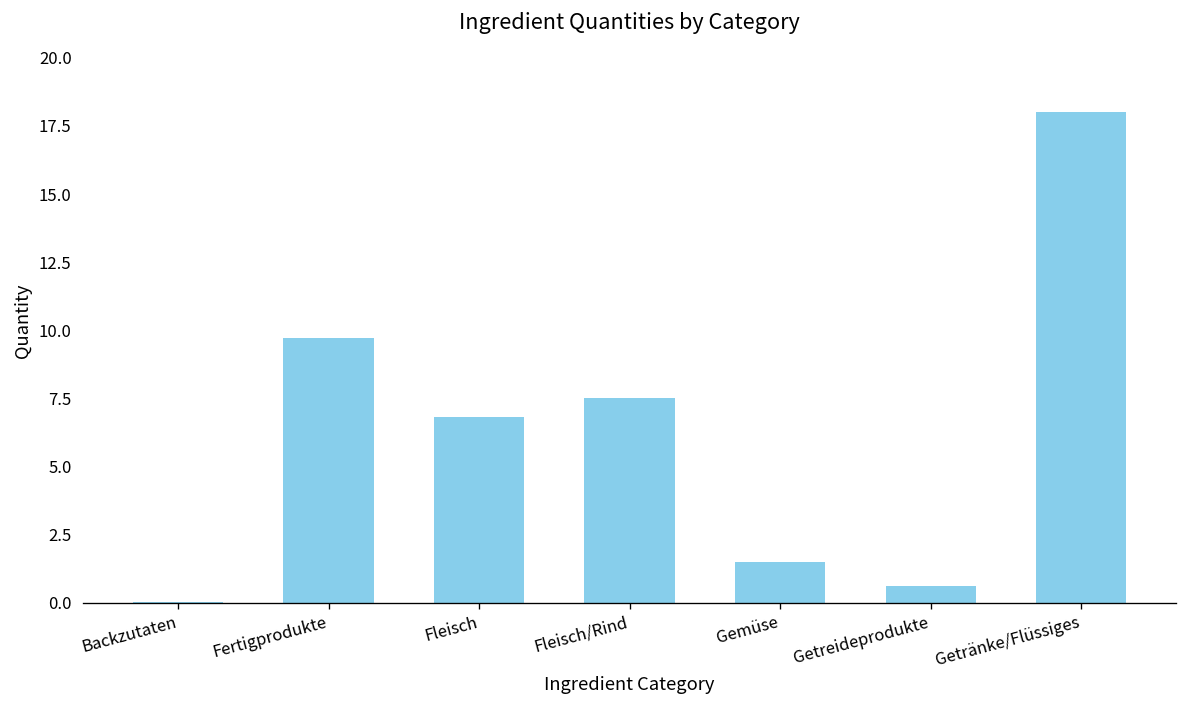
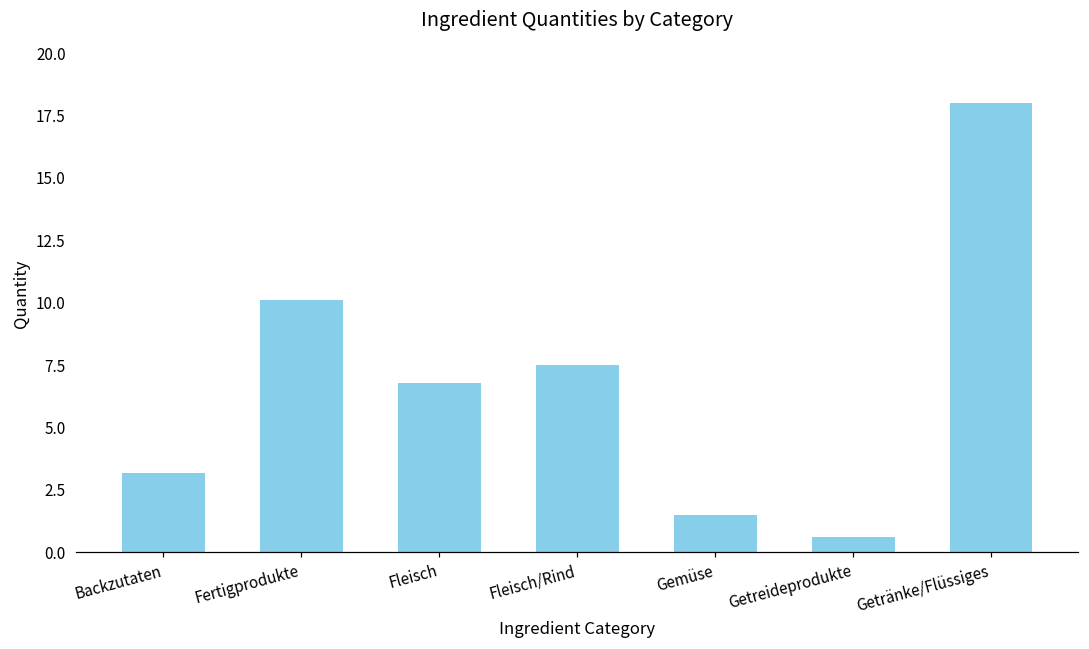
Backzutaten: 0.0 -> 3.2
Fertigprodukte: 9.7 -> 10.1
